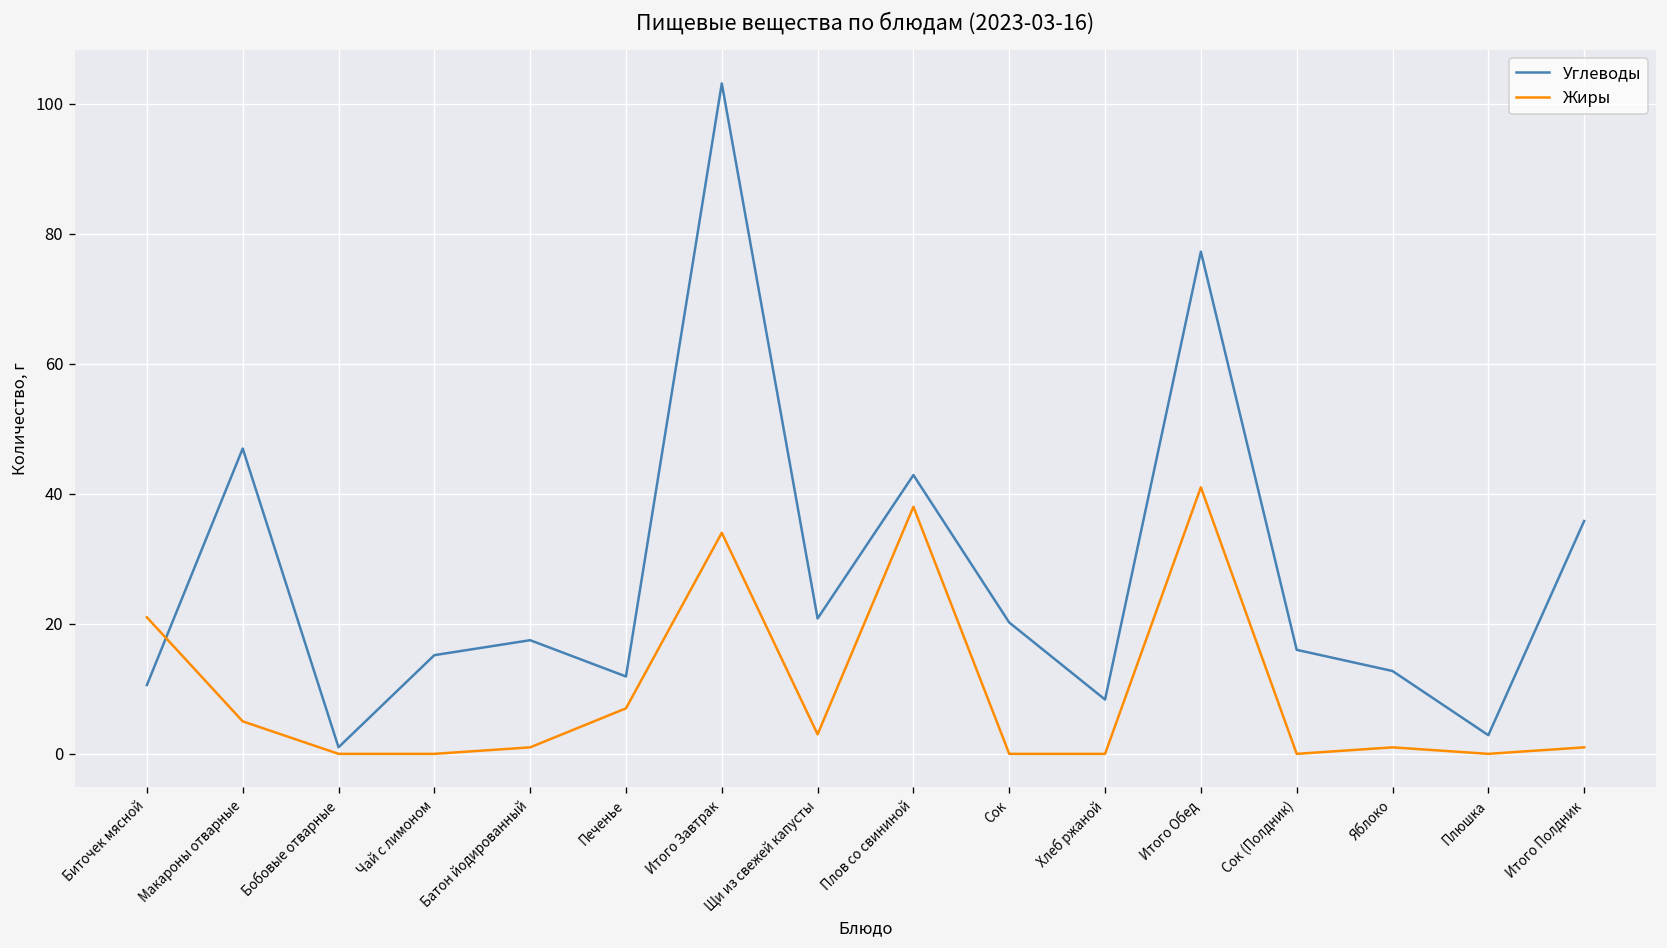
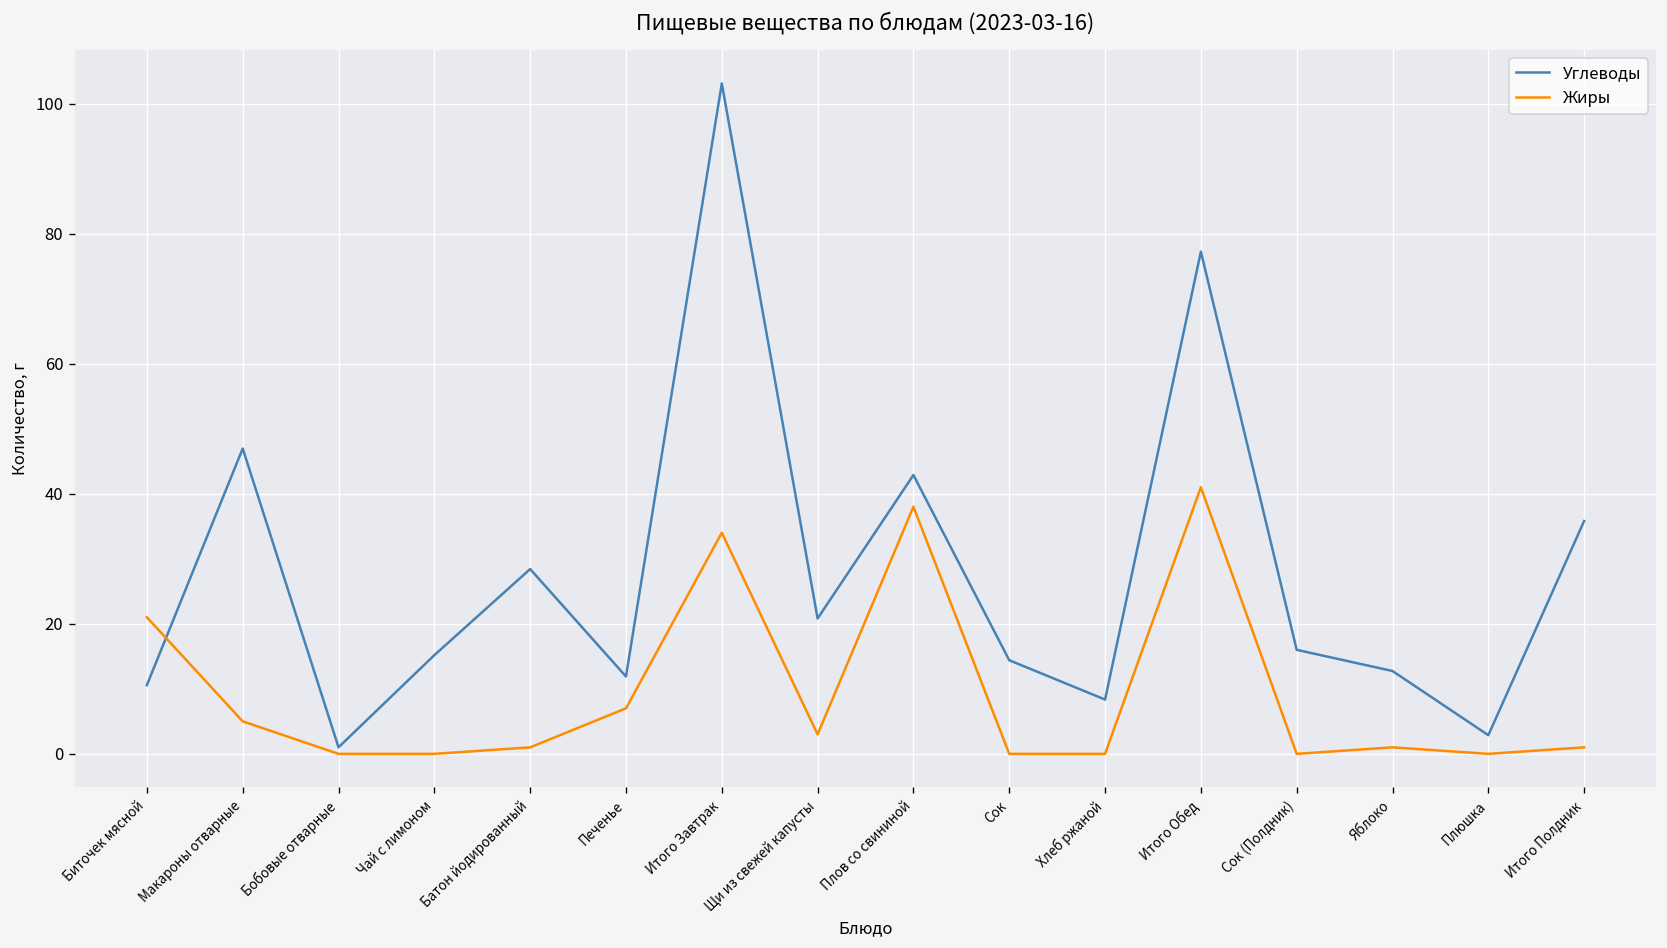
Углеводы, Батон йодированный: 17 -> 28
Углеводы, Сок: 20 -> 14
